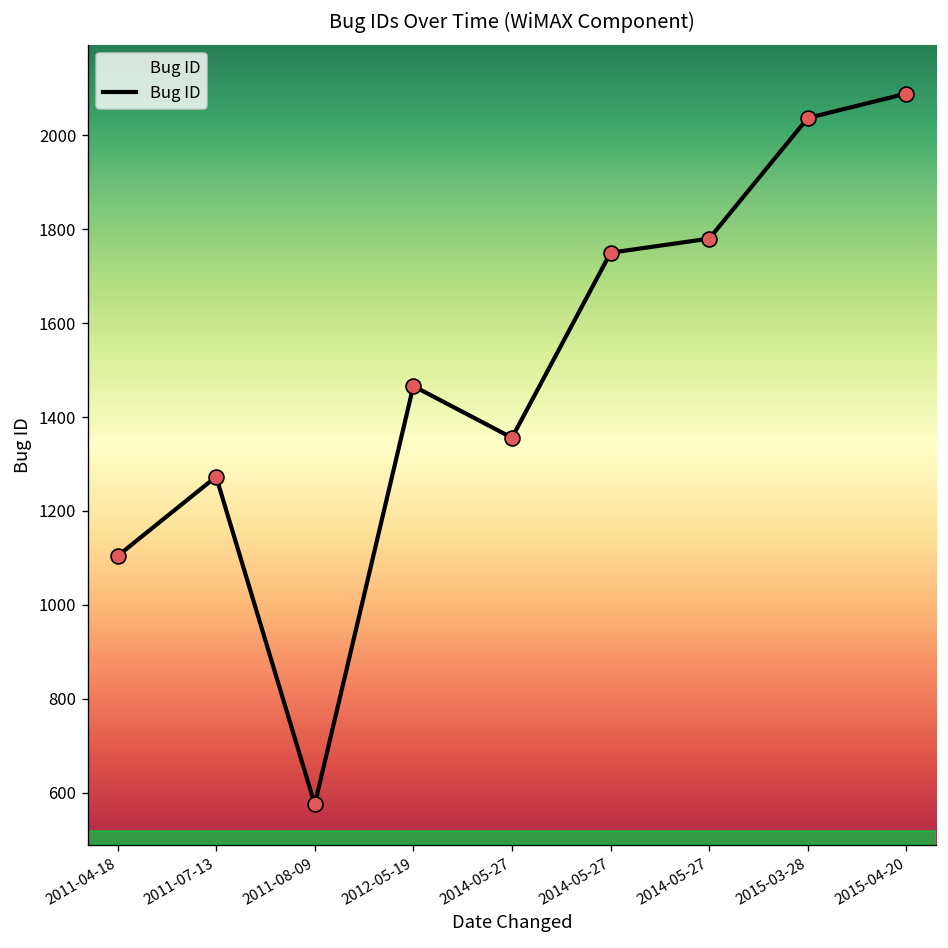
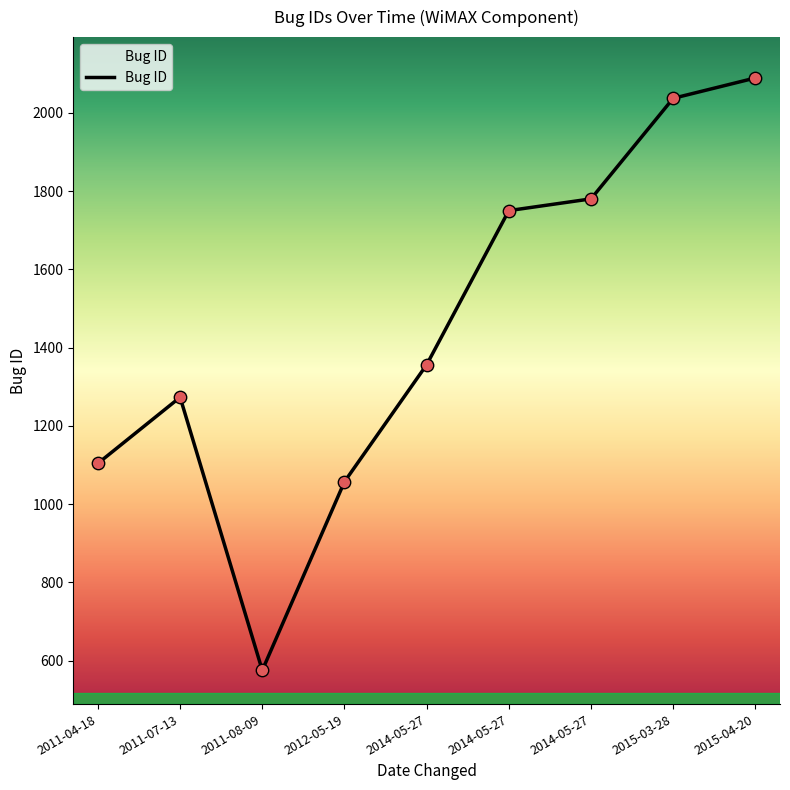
2012-05-19: 1470 -> 1060
